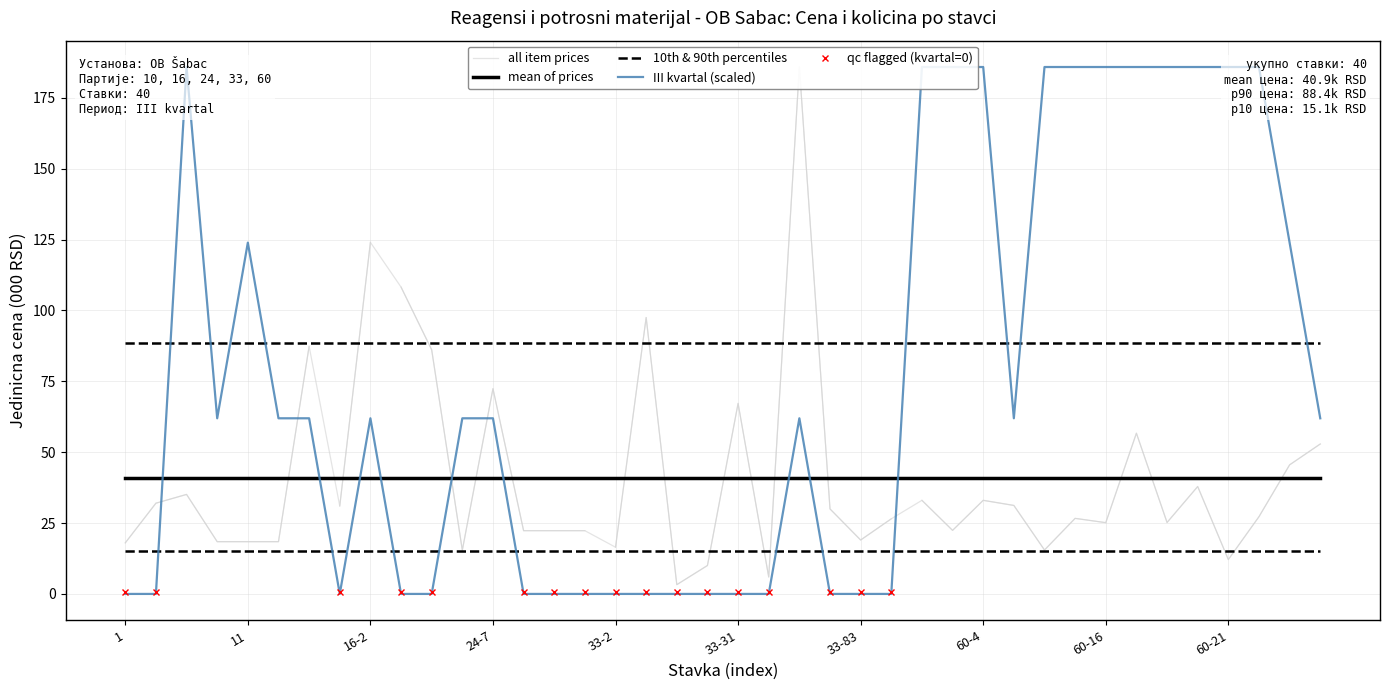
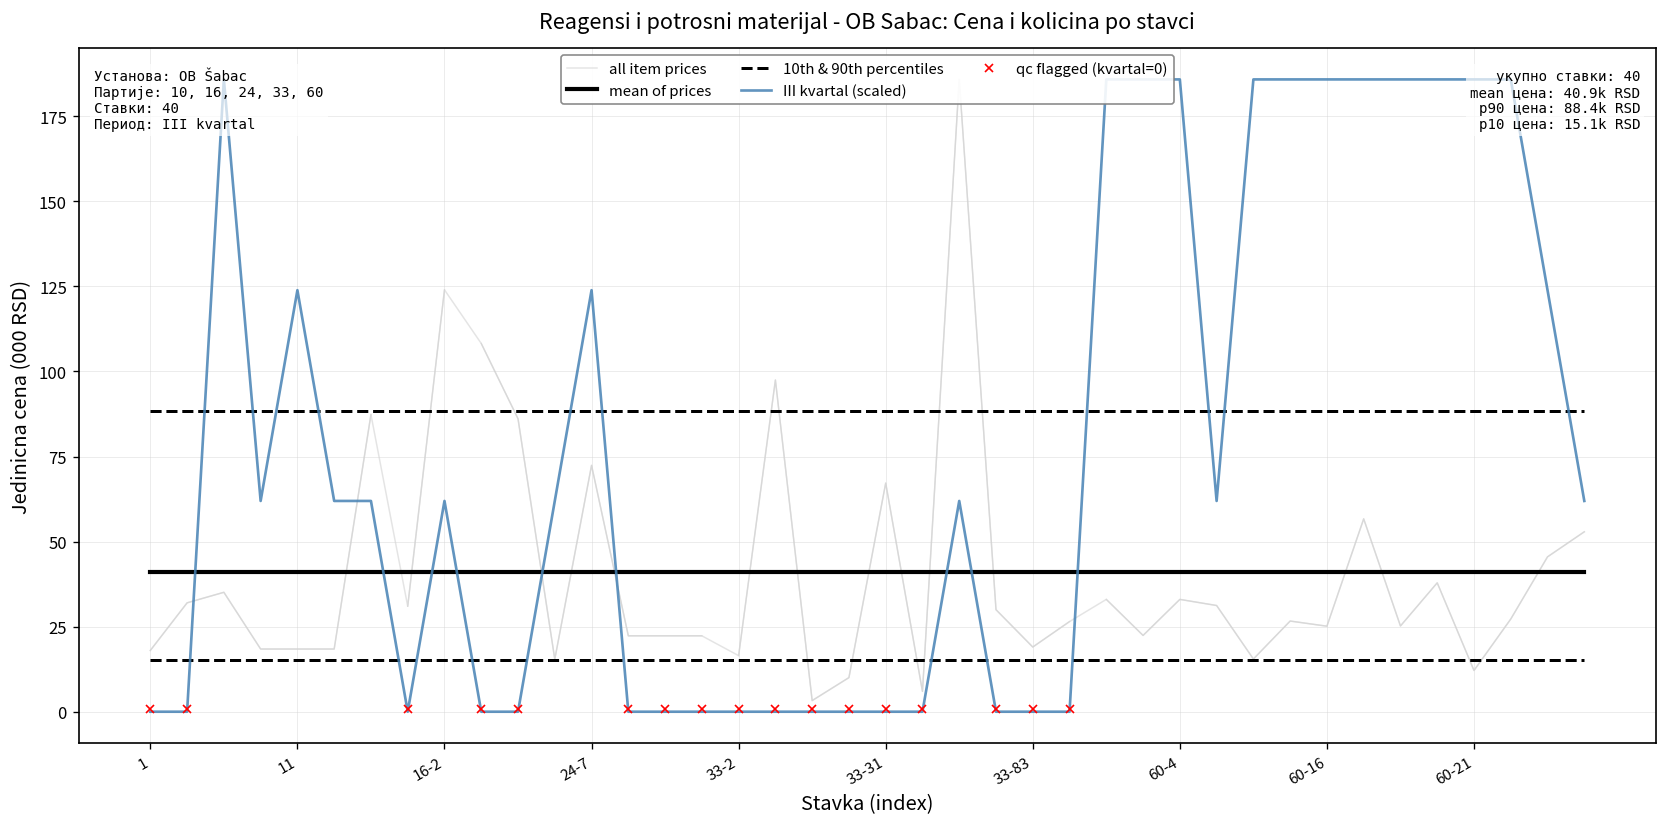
III kvartal (scaled), 24-7: 62 -> 124
